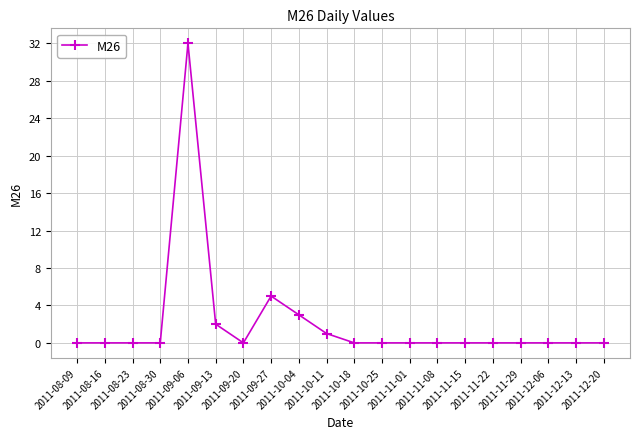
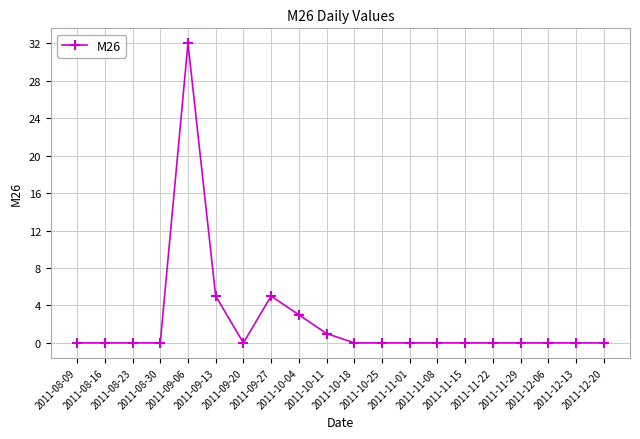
2011-09-13: 2 -> 5
